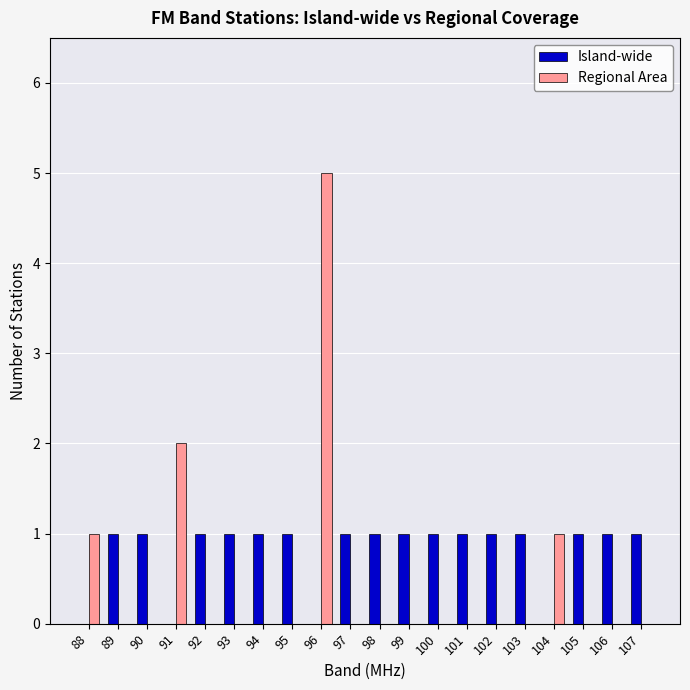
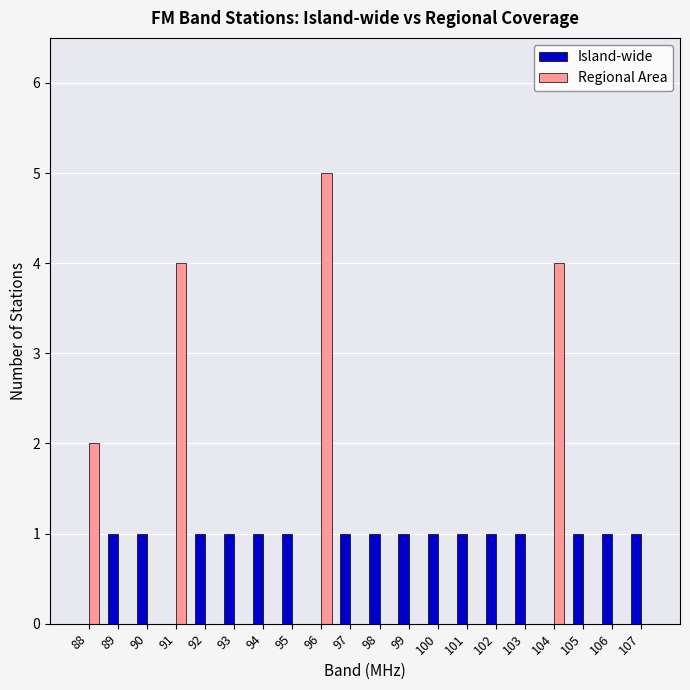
Regional Area, 88: 1 -> 2
Regional Area, 91: 2 -> 4
Regional Area, 104: 1 -> 4
